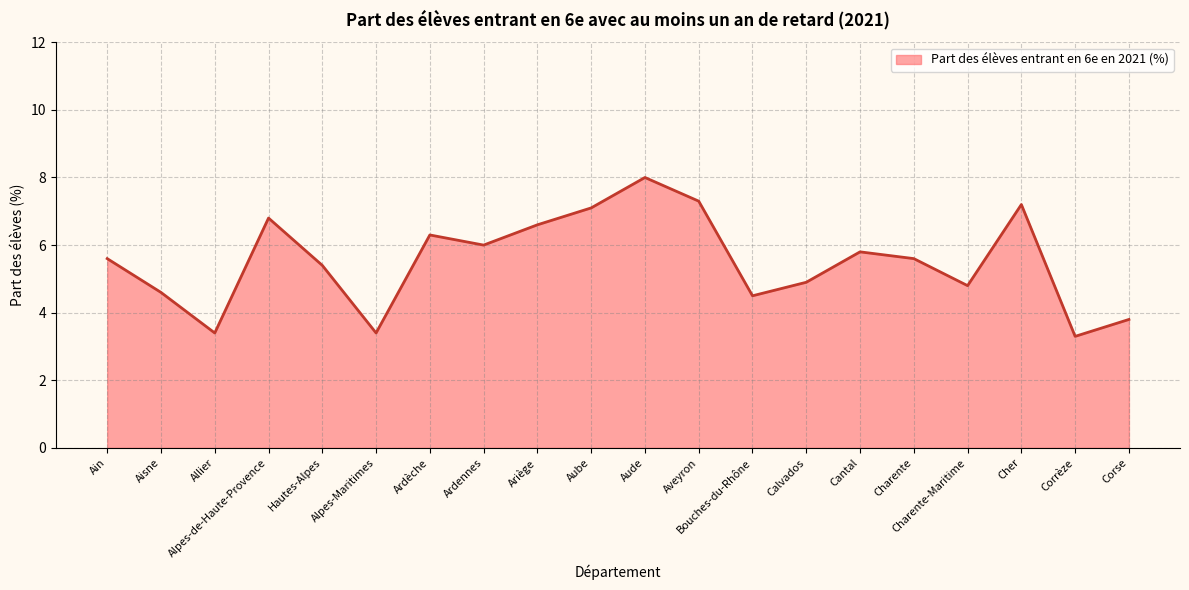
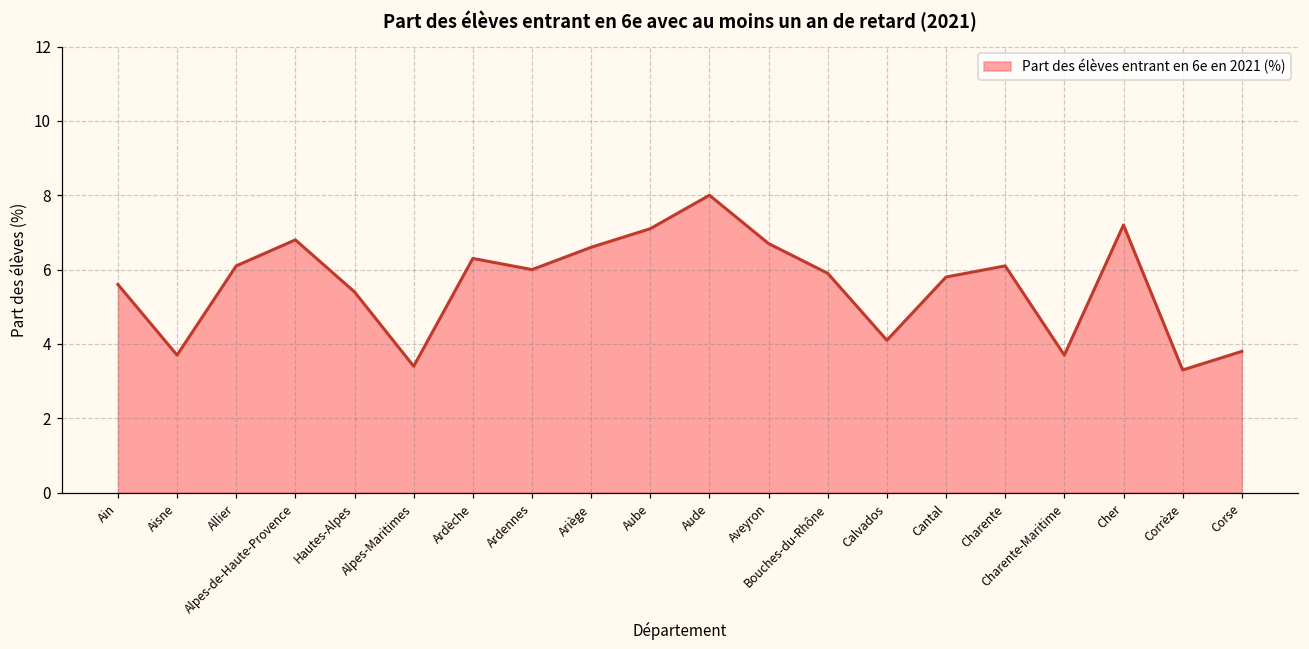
Aisne: 4.6 -> 3.7
Allier: 3.4 -> 6.1
Aveyron: 7.3 -> 6.7
Bouches-du-Rhône: 4.5 -> 5.9
Calvados: 4.9 -> 4.1
Charente: 5.6 -> 6.1
Charente-Maritime: 4.8 -> 3.7
